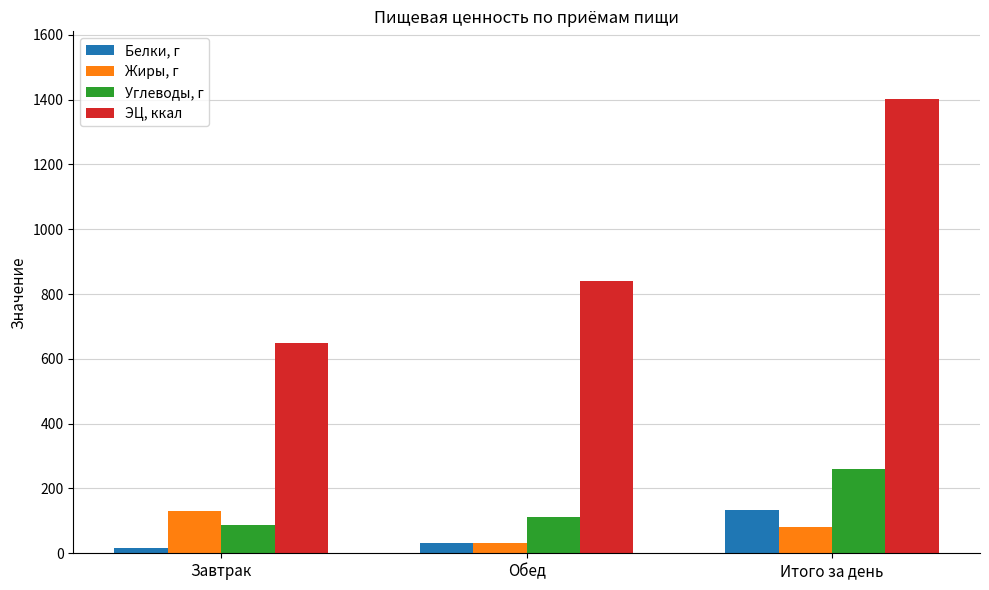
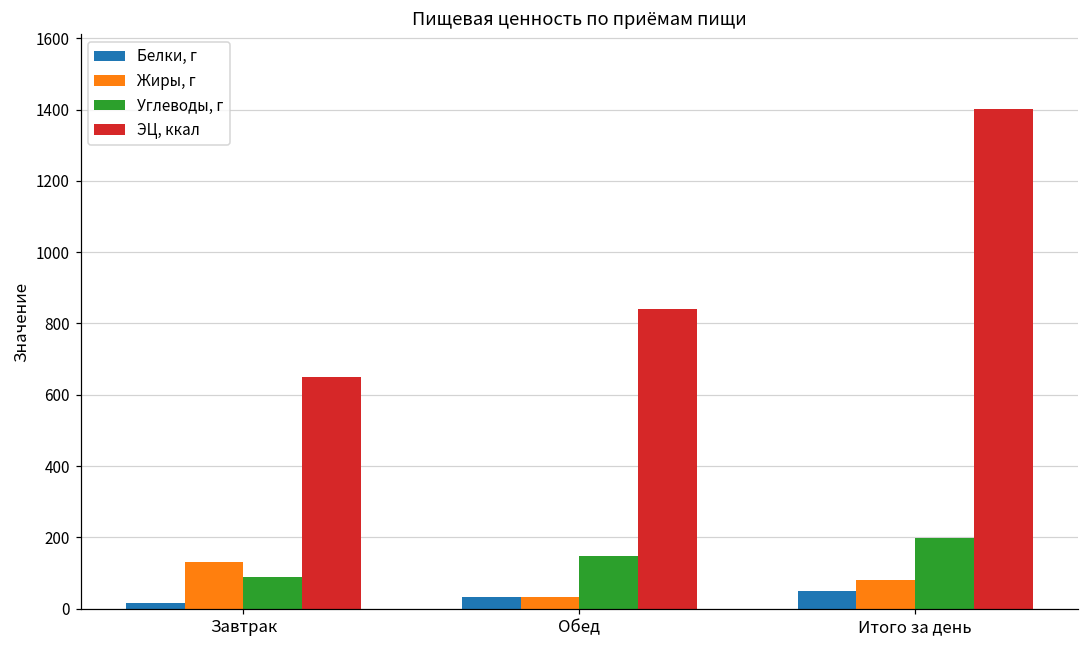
Углеводы, г, Обед: 110 -> 150
Белки, г, Итого за день: 130 -> 50
Углеводы, г, Итого за день: 260 -> 200
